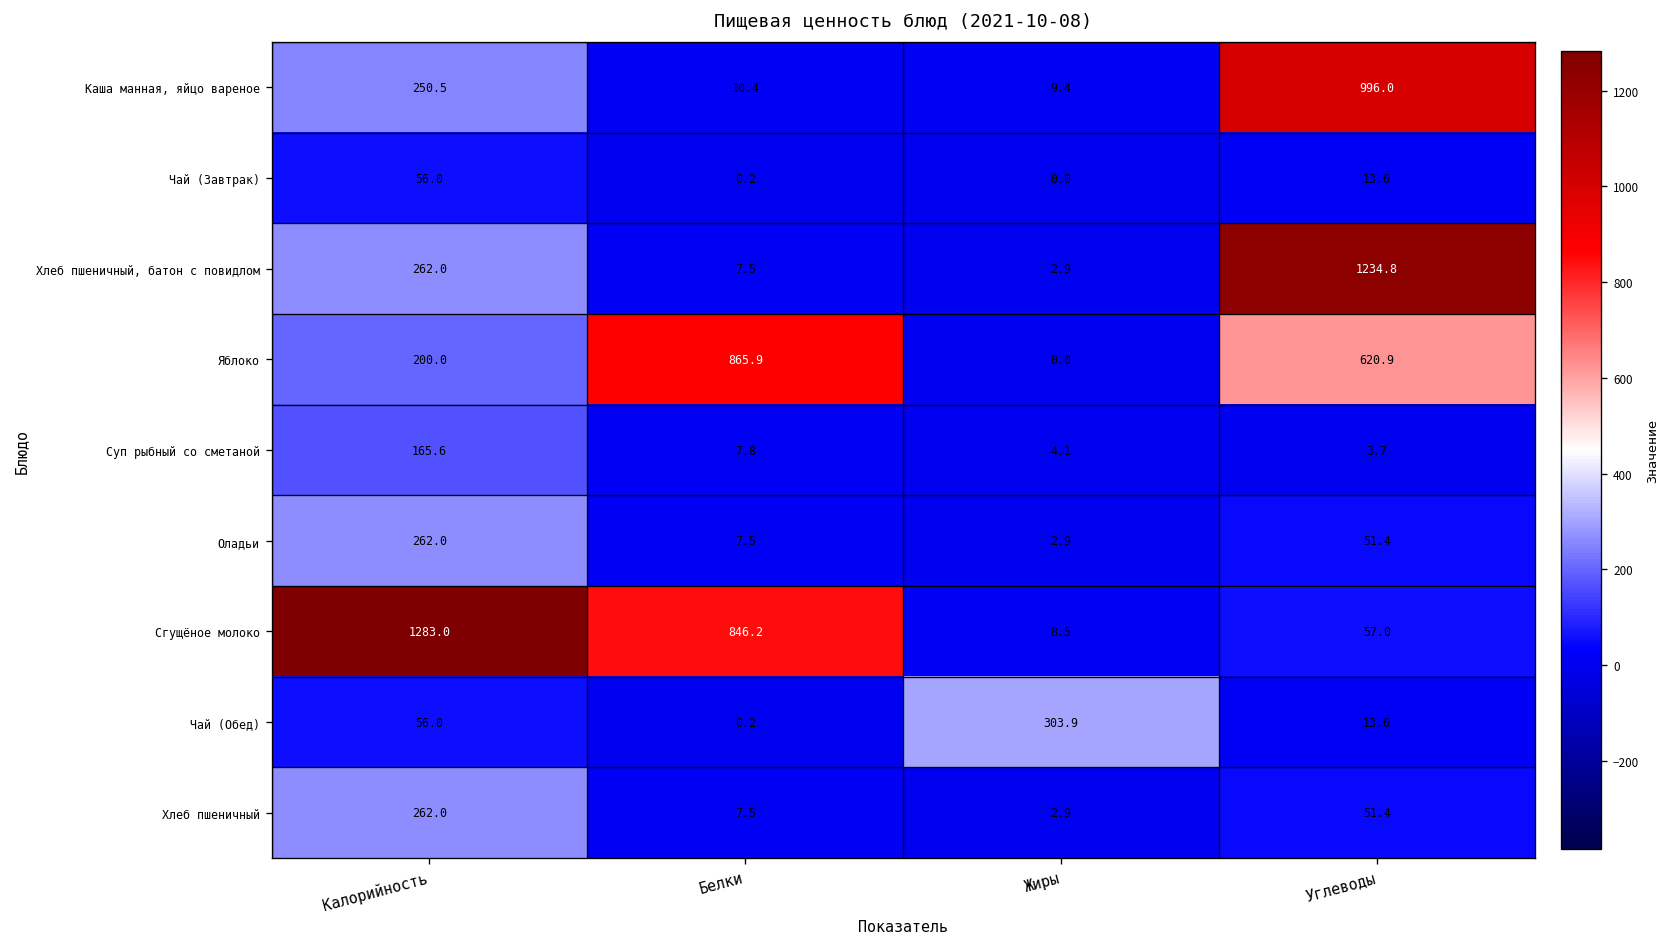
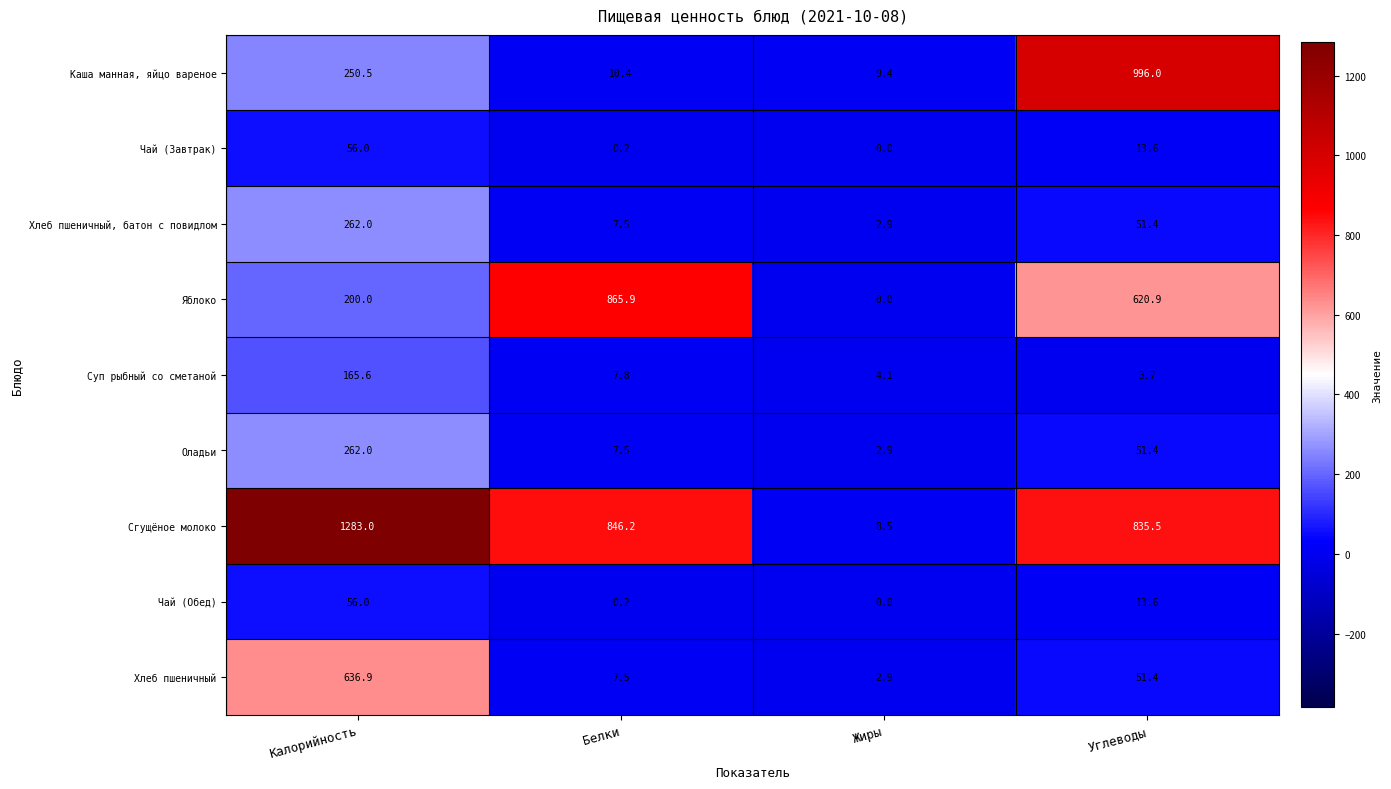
Хлеб пшеничный, батон с повидлом, Углеводы: 1234.8 -> 51.4
Сгущёное молоко, Углеводы: 57.0 -> 835.5
Чай (Обед), Жиры: 303.9 -> 0.0
Хлеб пшеничный, Калорийность: 262.0 -> 636.9
